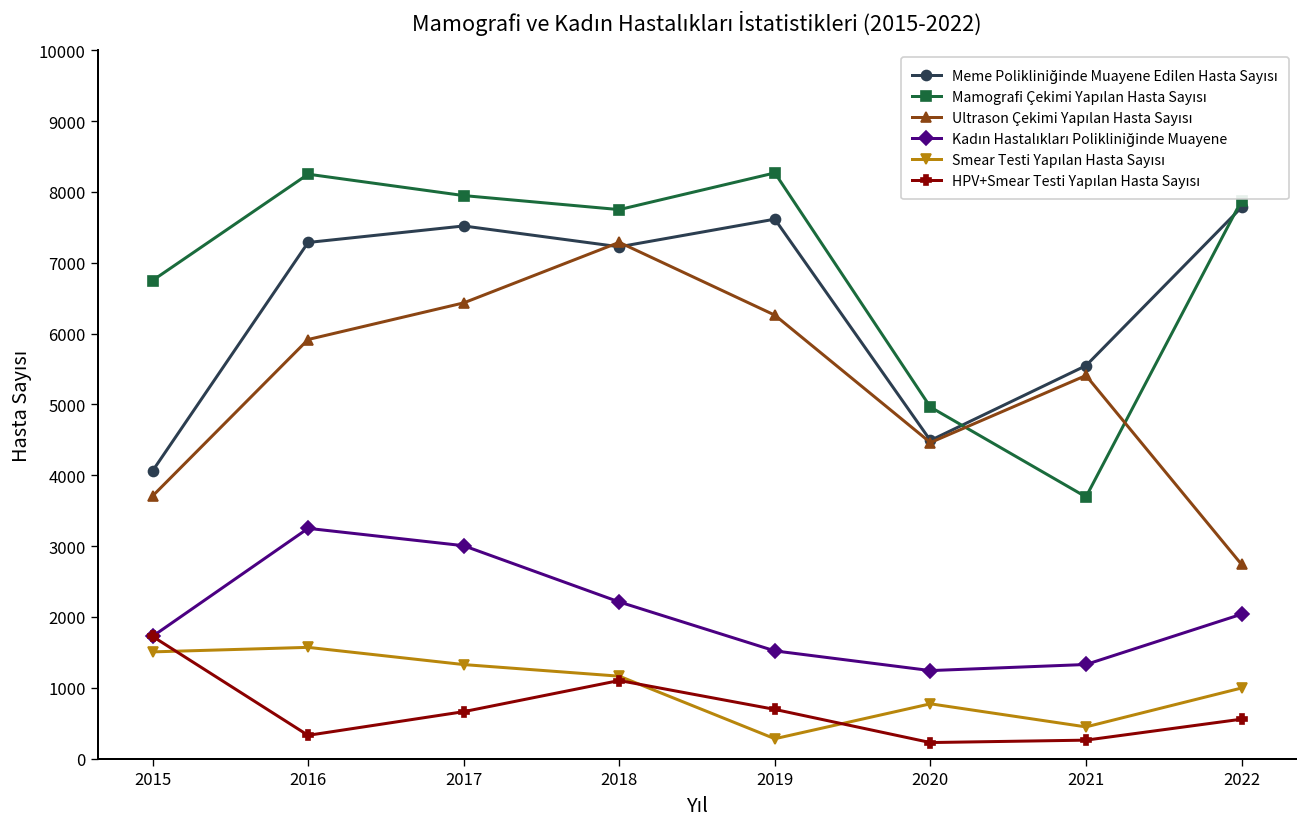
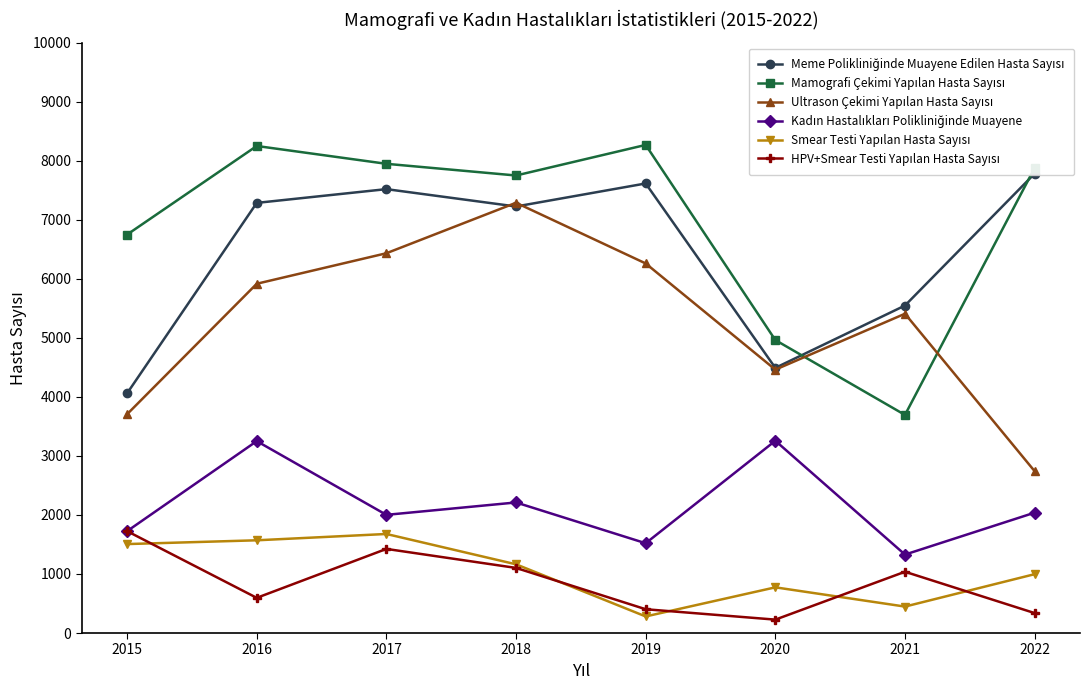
HPV+Smear Testi Yapılan Hasta Sayısı, 2016: 300 -> 600
Kadın Hastalıkları Polikliniğinde Muayene, 2017: 3000 -> 2000
Smear Testi Yapılan Hasta Sayısı, 2017: 1300 -> 1700
HPV+Smear Testi Yapılan Hasta Sayısı, 2017: 700 -> 1400
HPV+Smear Testi Yapılan Hasta Sayısı, 2019: 700 -> 400
Kadın Hastalıkları Polikliniğinde Muayene, 2020: 1200 -> 3300
HPV+Smear Testi Yapılan Hasta Sayısı, 2021: 300 -> 1000
HPV+Smear Testi Yapılan Hasta Sayısı, 2022: 600 -> 300
